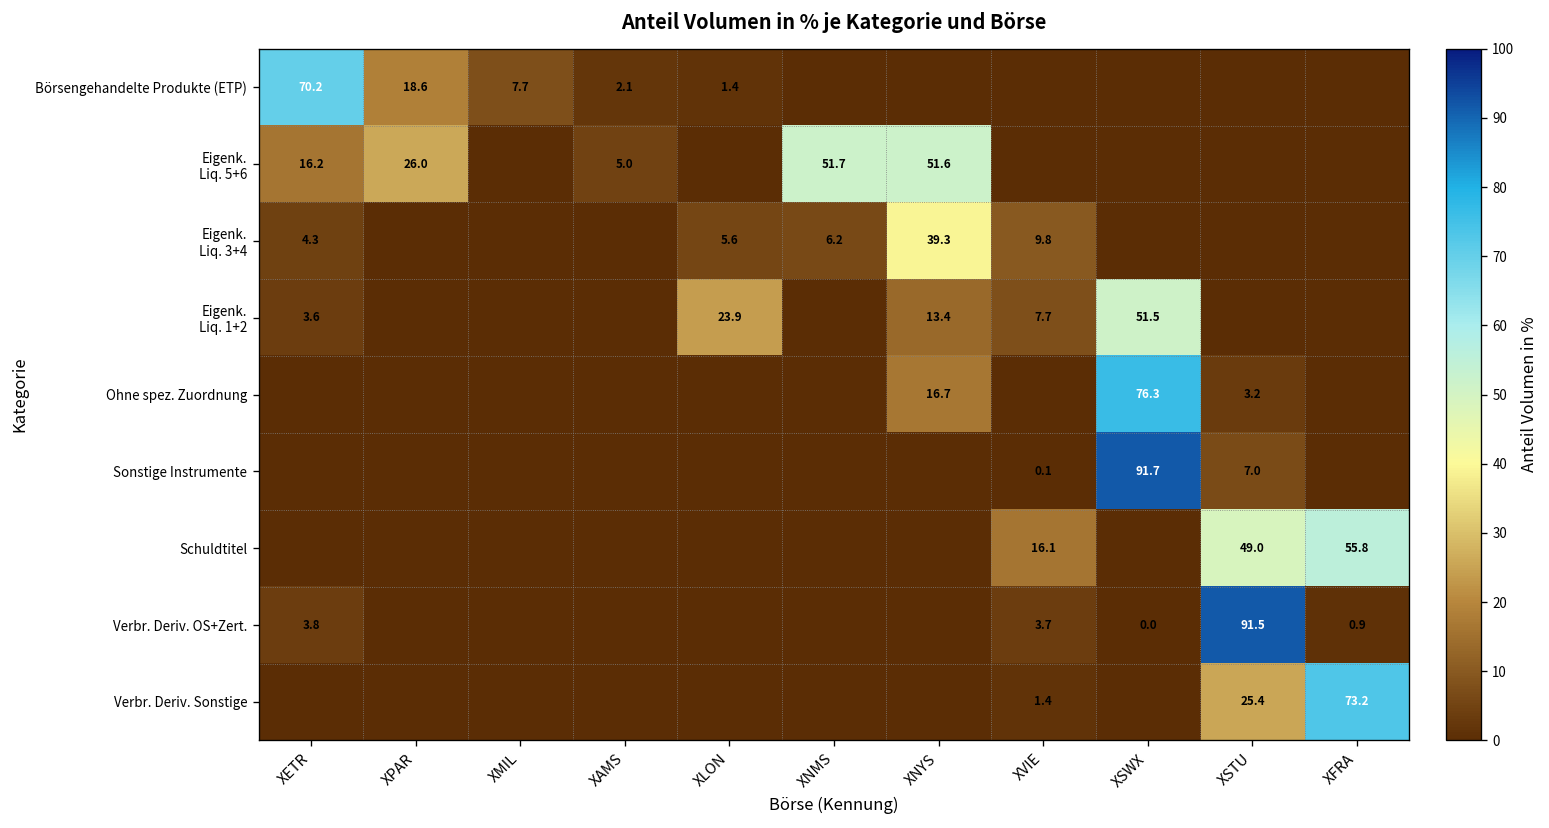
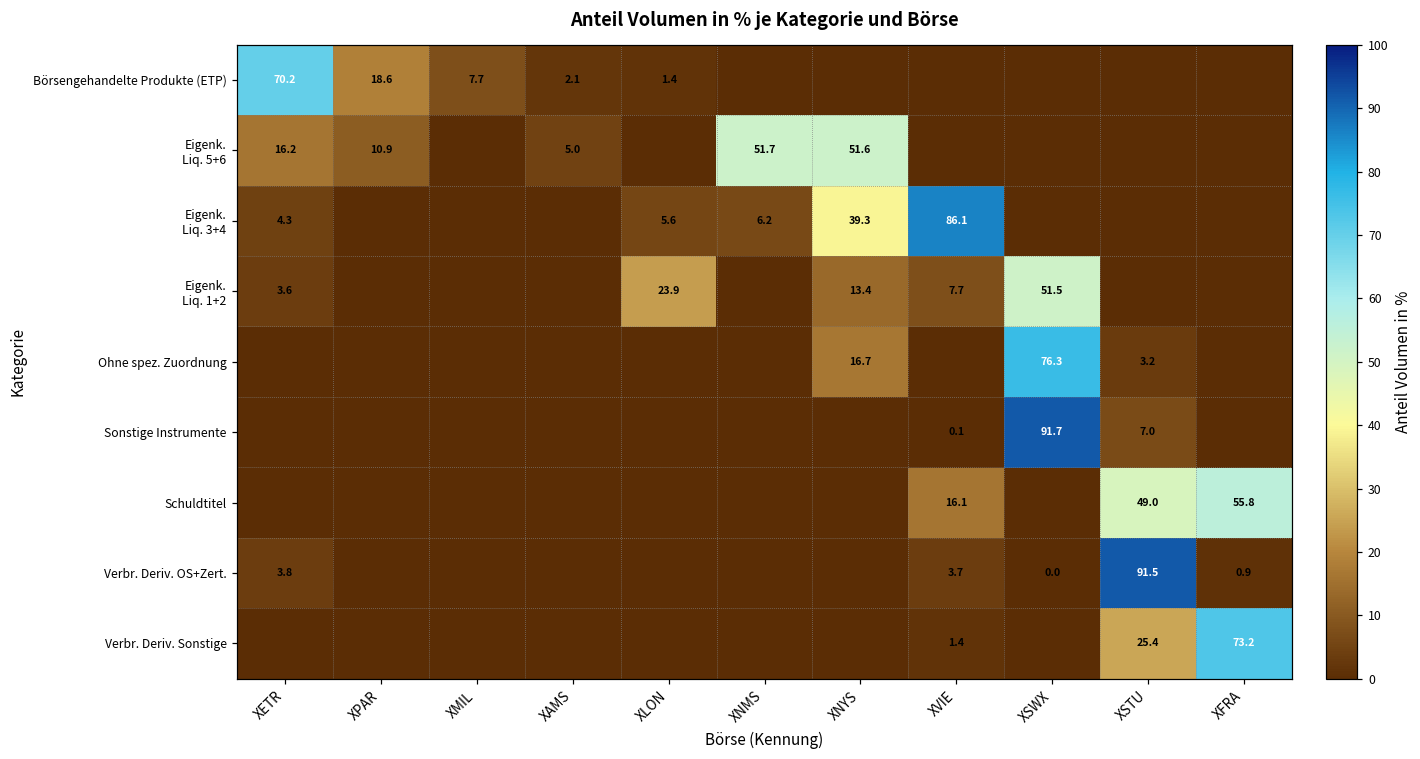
Eigenk. Liq. 5+6, XPAR: 26.0 -> 10.9
Eigenk. Liq. 3+4, XVIE: 9.8 -> 86.1
